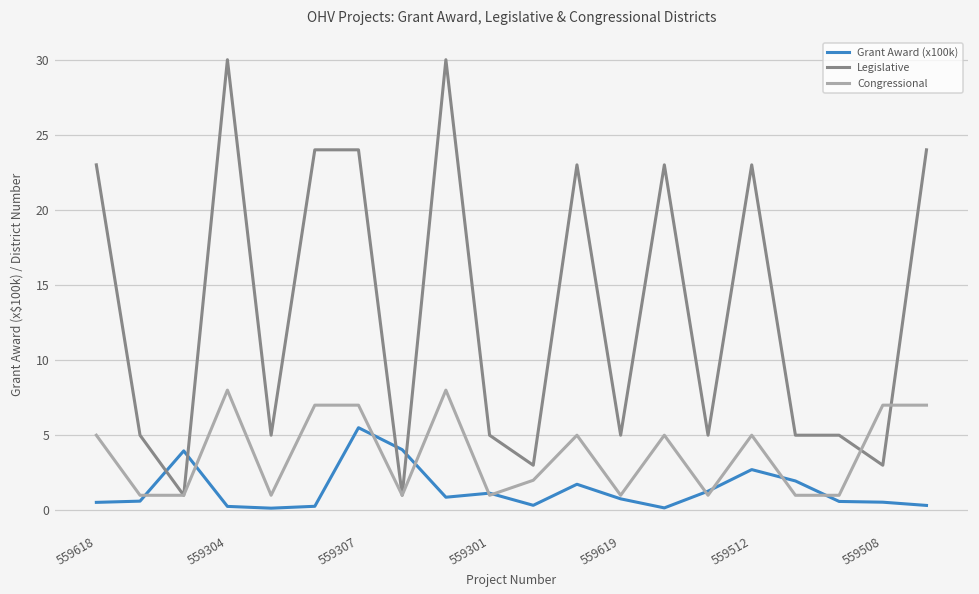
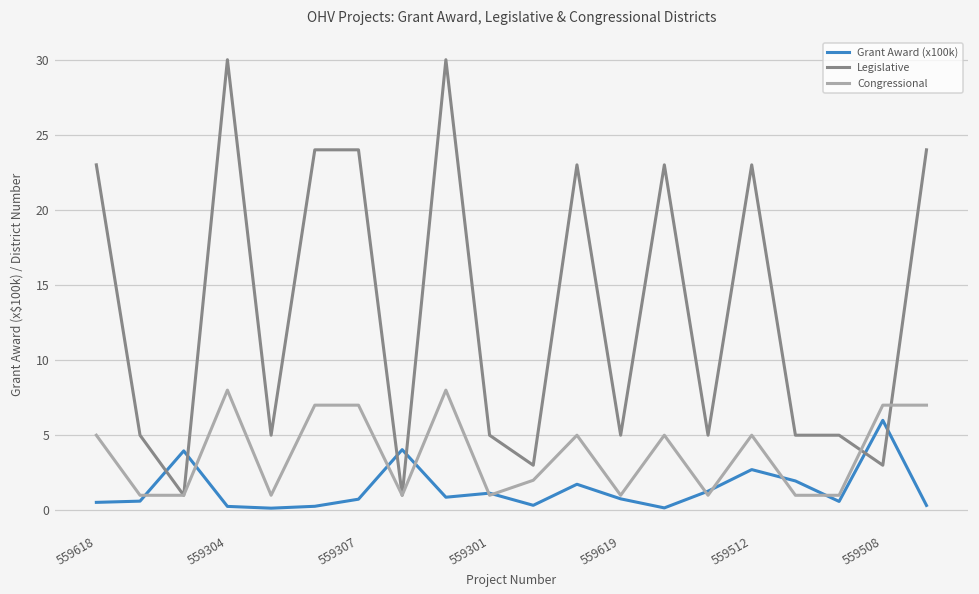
Grant Award (x100k), 559307: 5.5 -> 0.7
Grant Award (x100k), 559508: 0.5 -> 6.0
